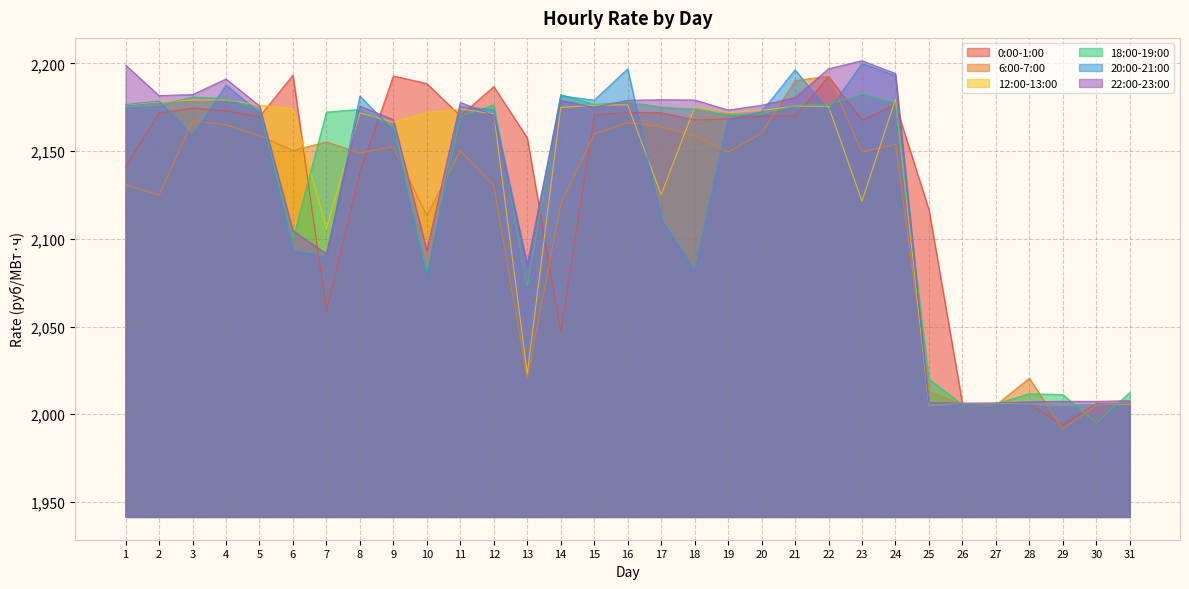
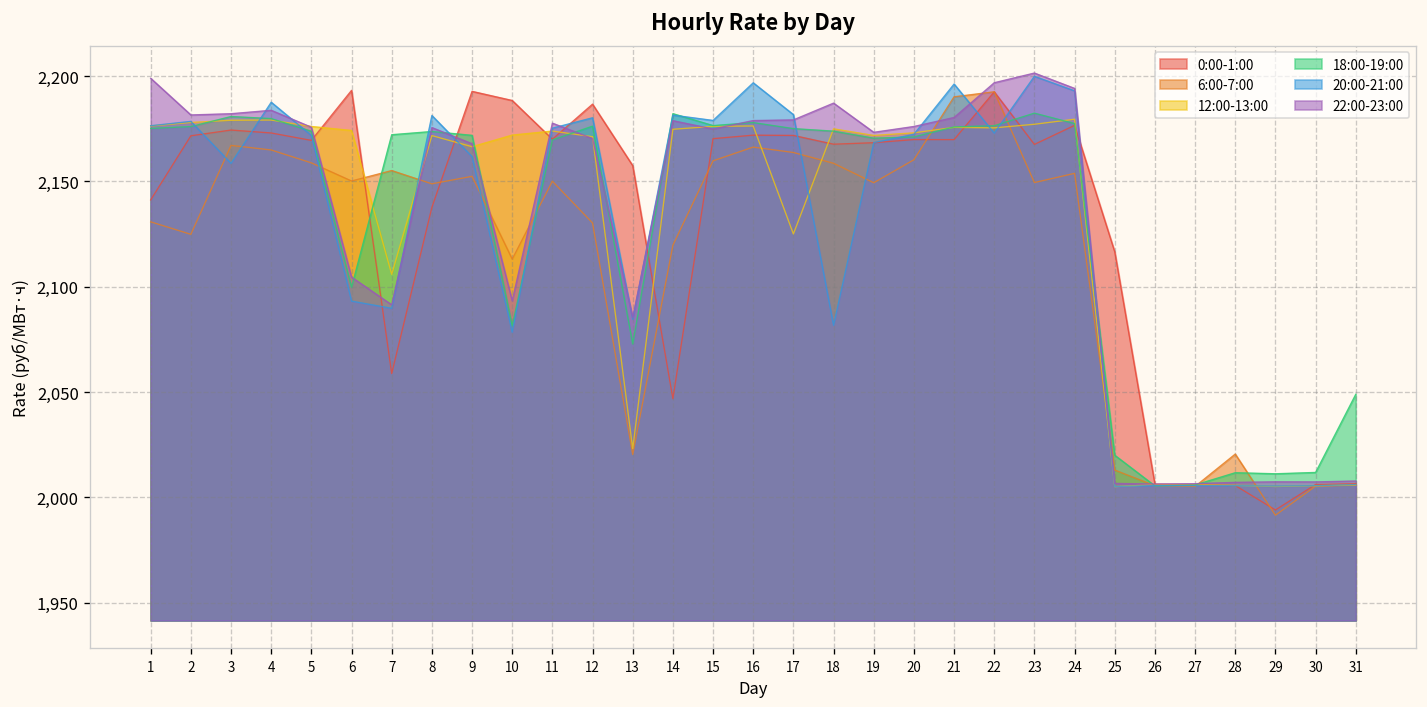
22:00-23:00, 4: 2,191 -> 2,184
18:00-19:00, 9: 2,164 -> 2,172
20:00-21:00, 12: 2,174 -> 2,180
20:00-21:00, 17: 2,111 -> 2,182
22:00-23:00, 18: 2,179 -> 2,187
12:00-13:00, 23: 2,121 -> 2,177
18:00-19:00, 30: 1,995 -> 2,012
18:00-19:00, 31: 2,012 -> 2,049
